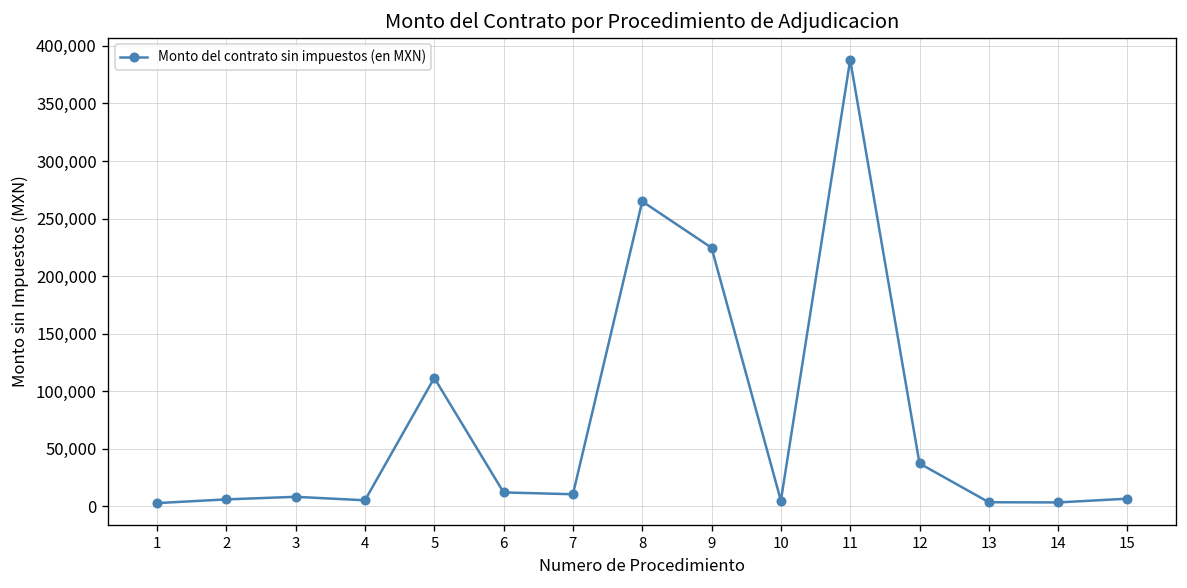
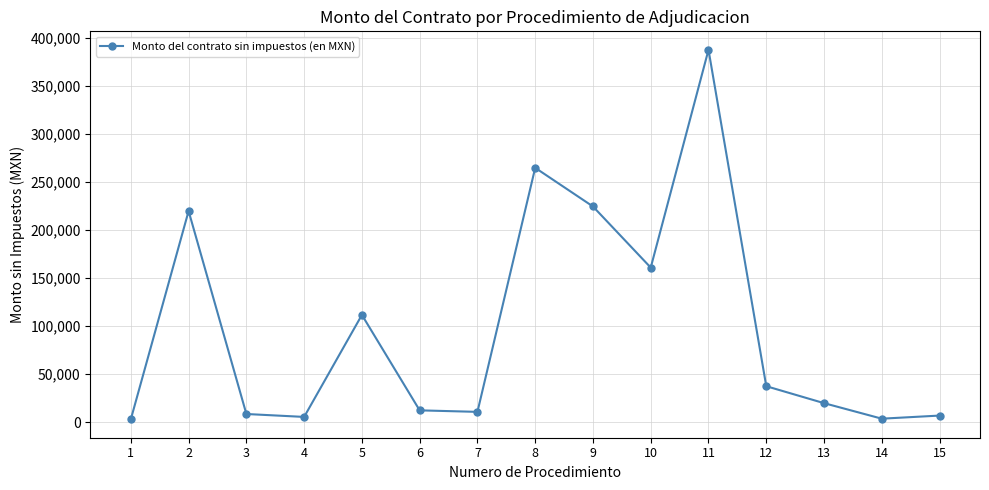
2: 10,000 -> 220,000
10: 10,000 -> 160,000
13: 0 -> 20,000
